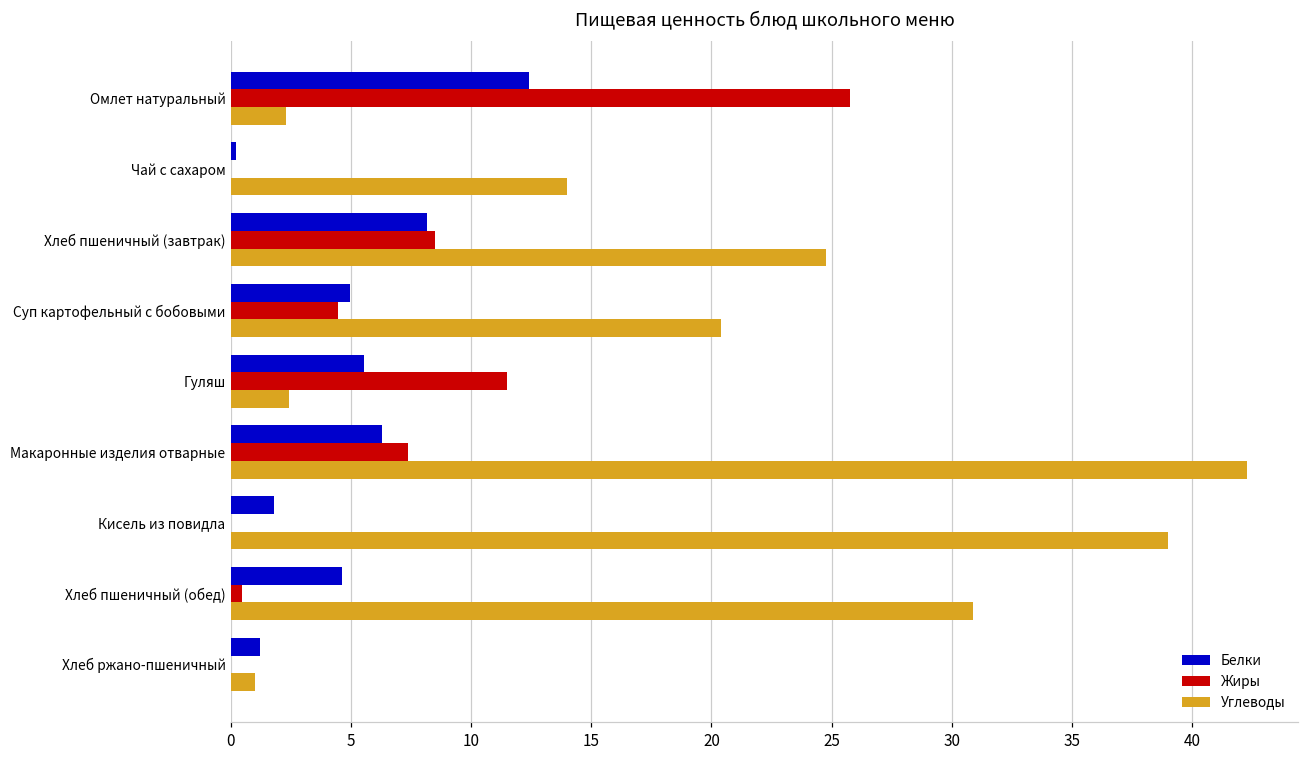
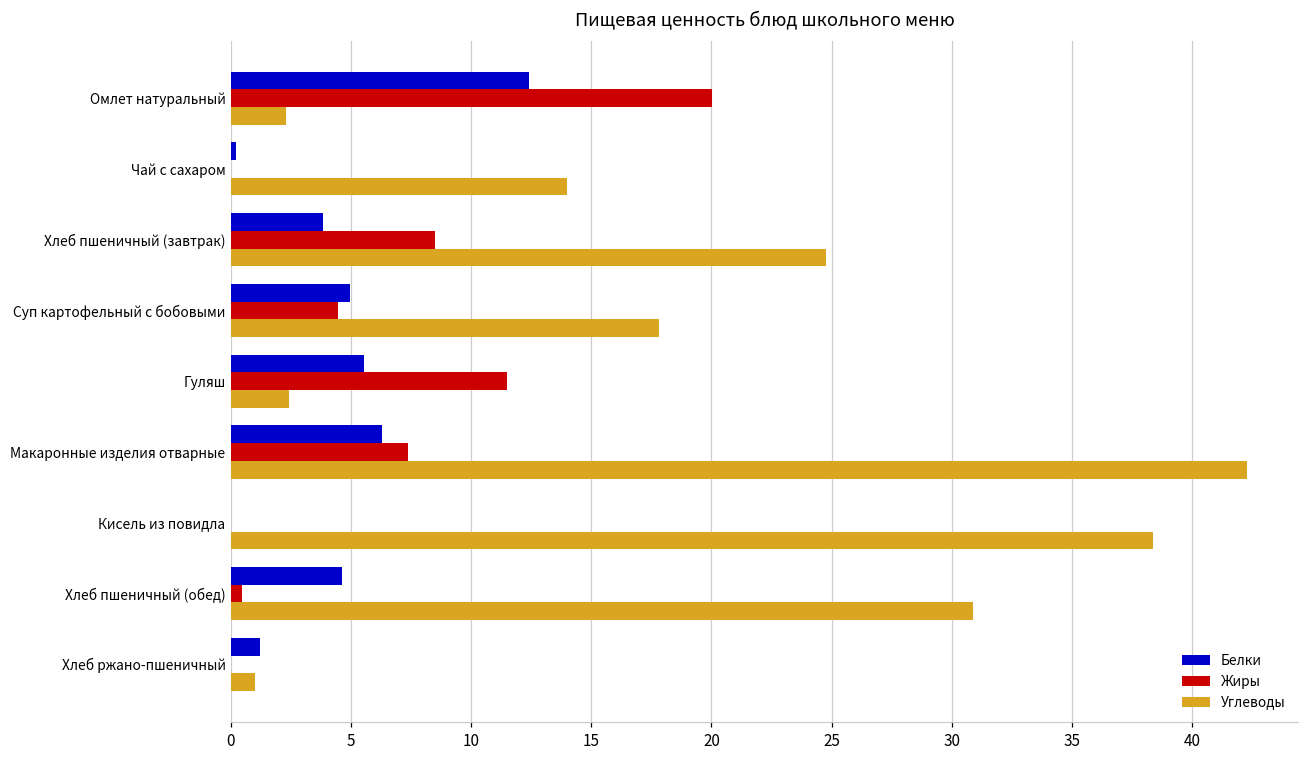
Жиры, Омлет натуральный: 25.8 -> 20.0
Белки, Хлеб пшеничный (завтрак): 8.2 -> 3.9
Углеводы, Суп картофельный с бобовыми: 20.4 -> 17.8
Белки, Кисель из повидла: 1.8 -> 0.0
Углеводы, Кисель из повидла: 39.0 -> 38.4
